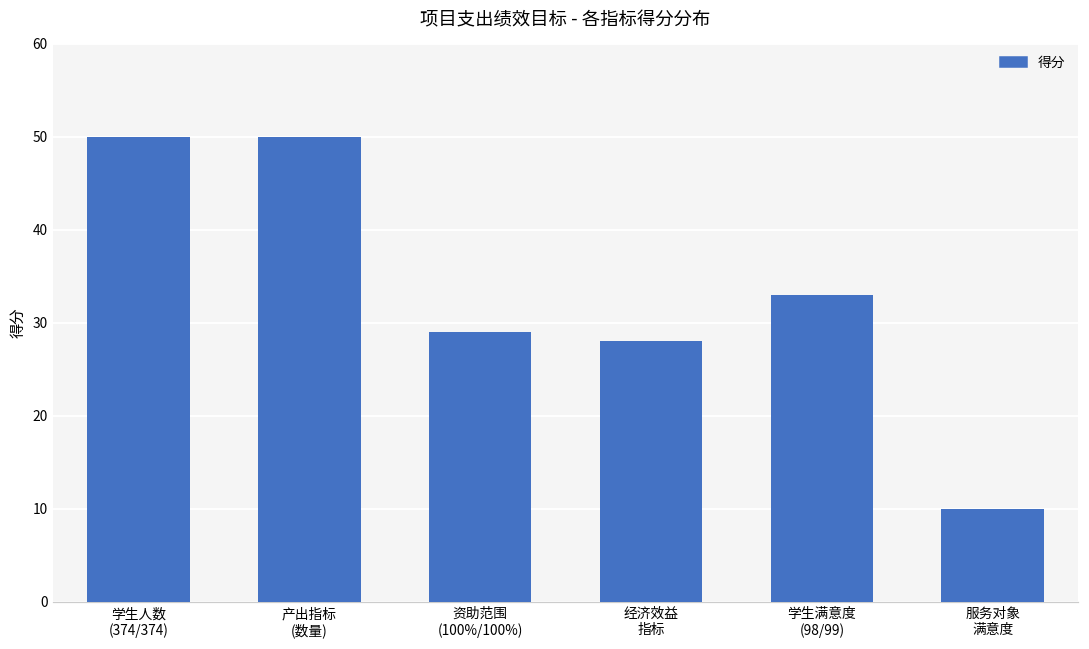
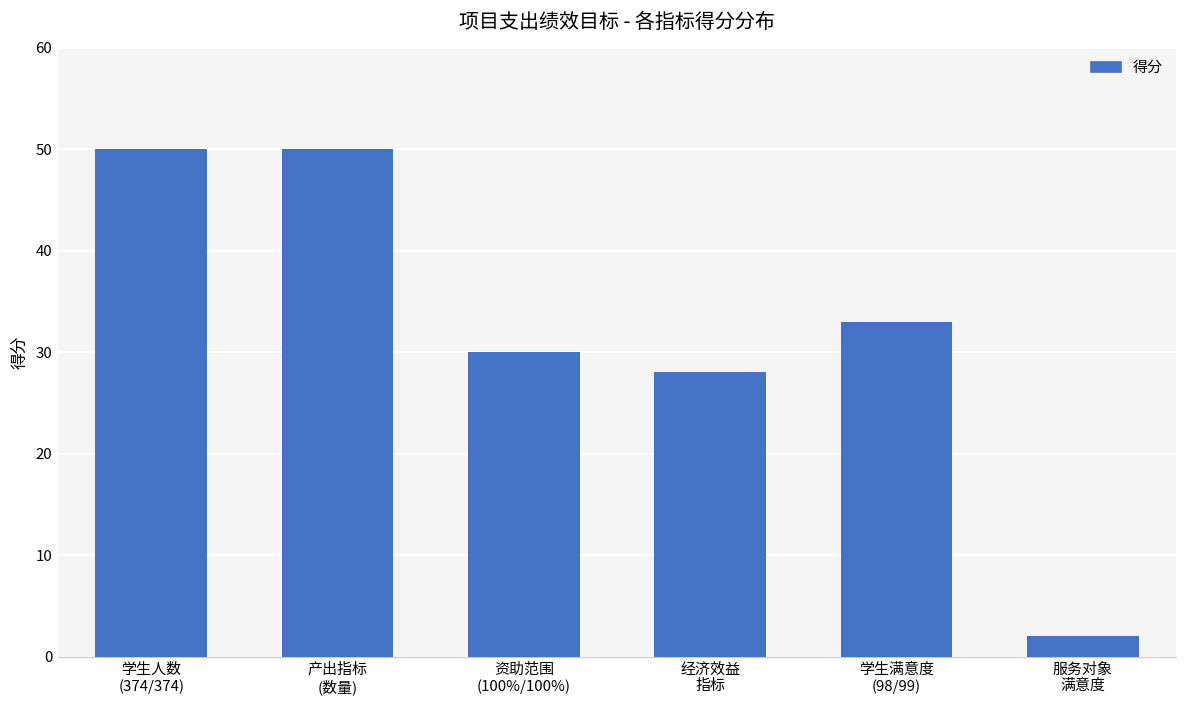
资助范围 (100%/100%): 29 -> 30
服务对象 满意度: 10 -> 2
